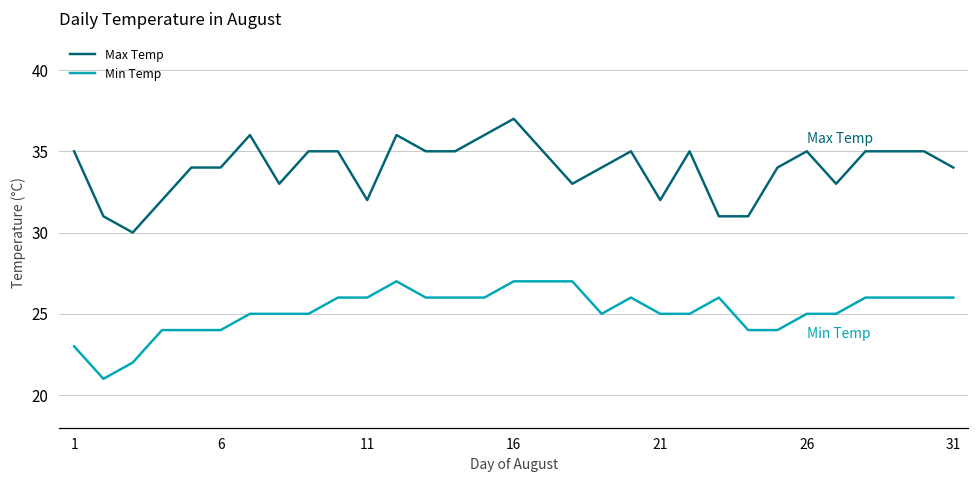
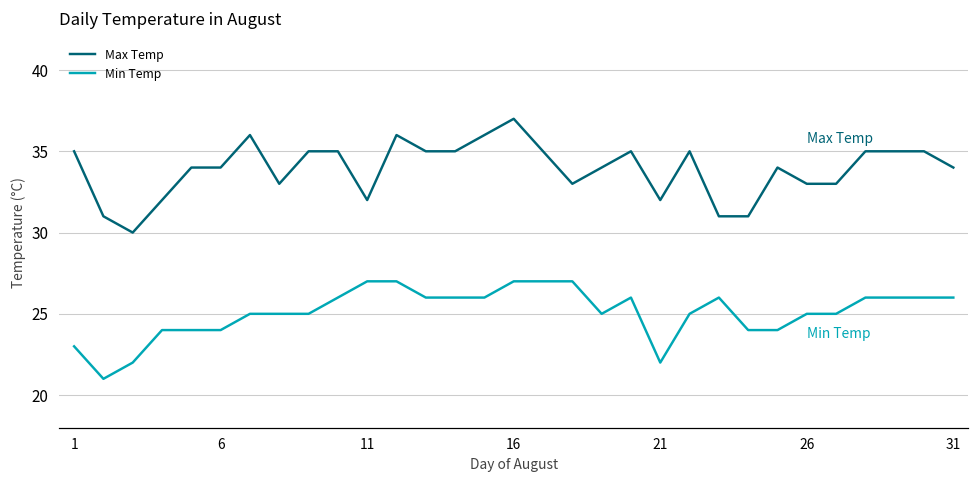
Min Temp, 11: 26 -> 27
Min Temp, 21: 25 -> 22
Max Temp, 26: 35 -> 33
